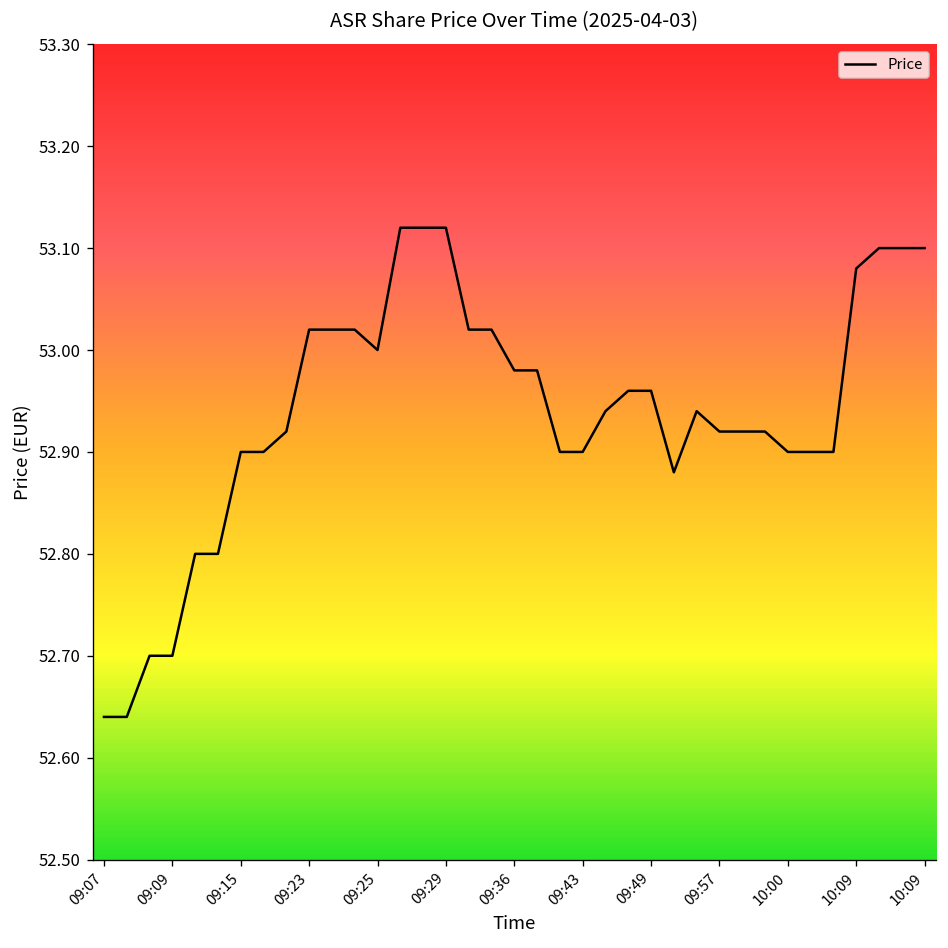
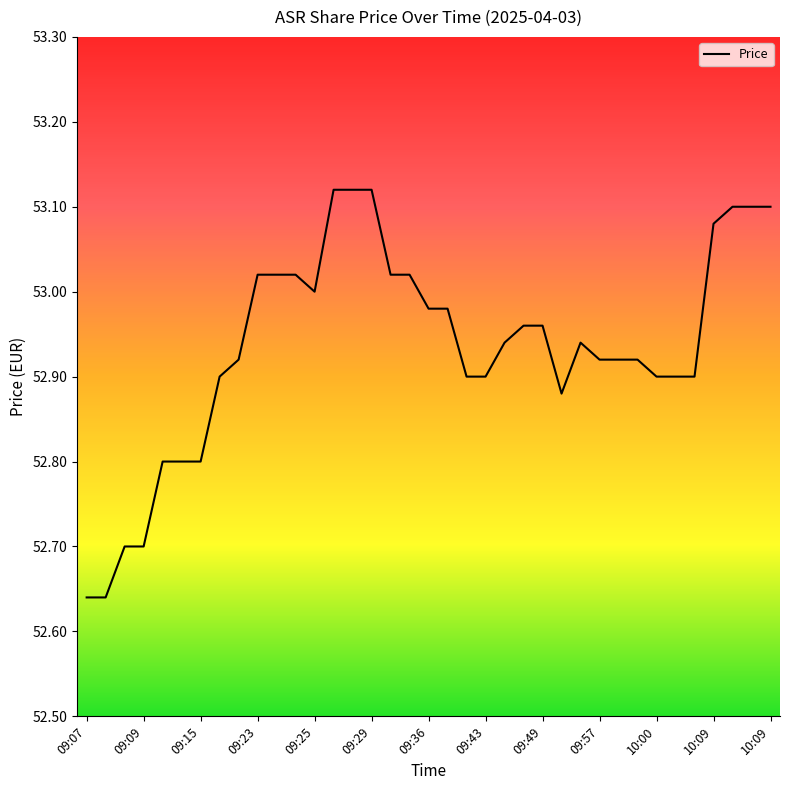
09:15: 52.9 -> 52.8
